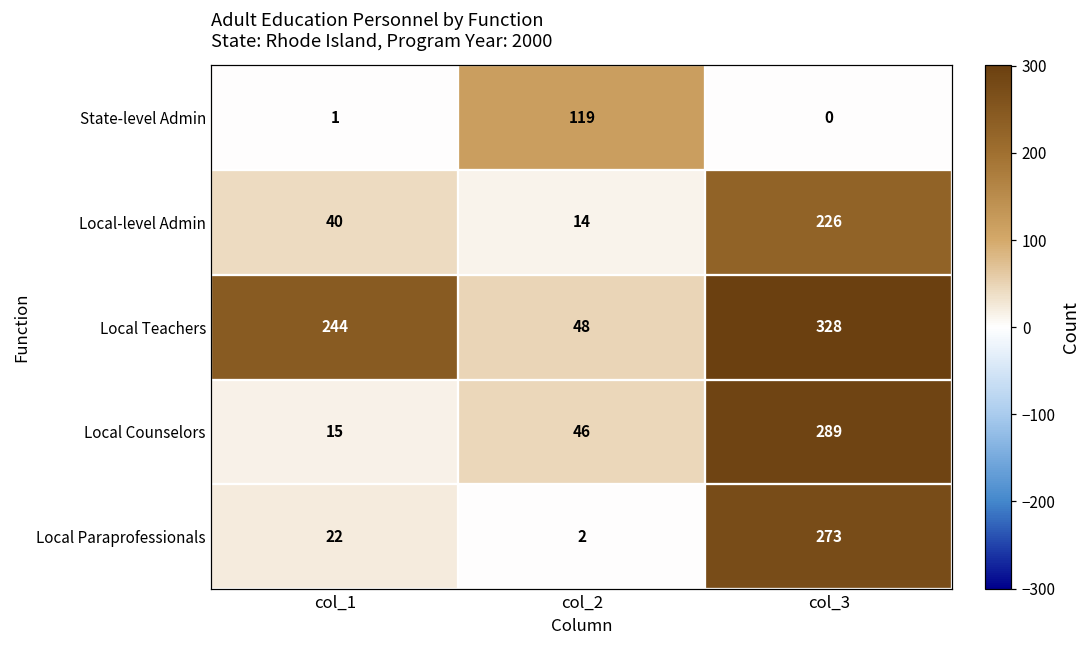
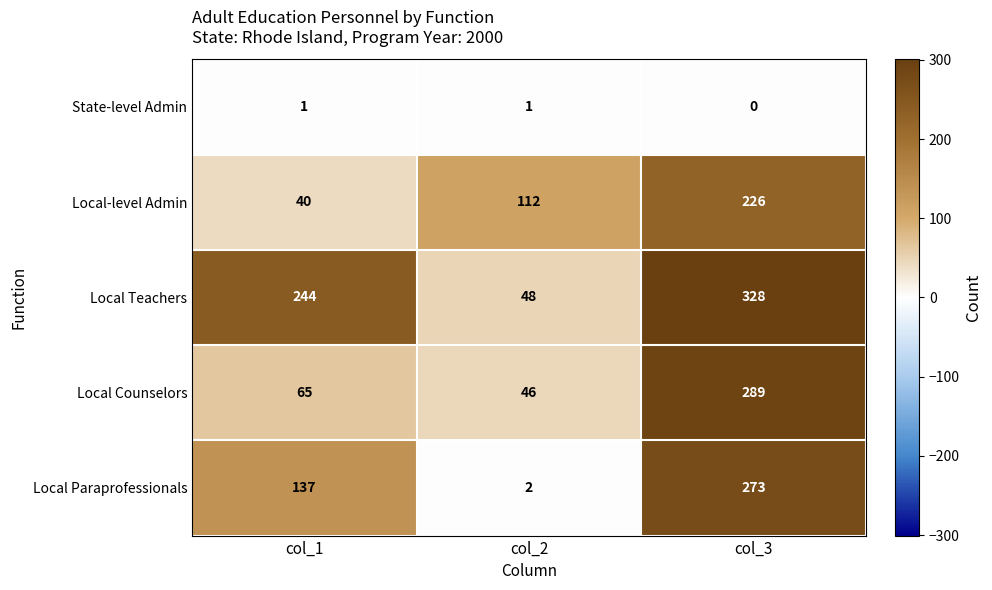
State-level Admin, col_2: 119 -> 1
Local-level Admin, col_2: 14 -> 112
Local Counselors, col_1: 15 -> 65
Local Paraprofessionals, col_1: 22 -> 137
